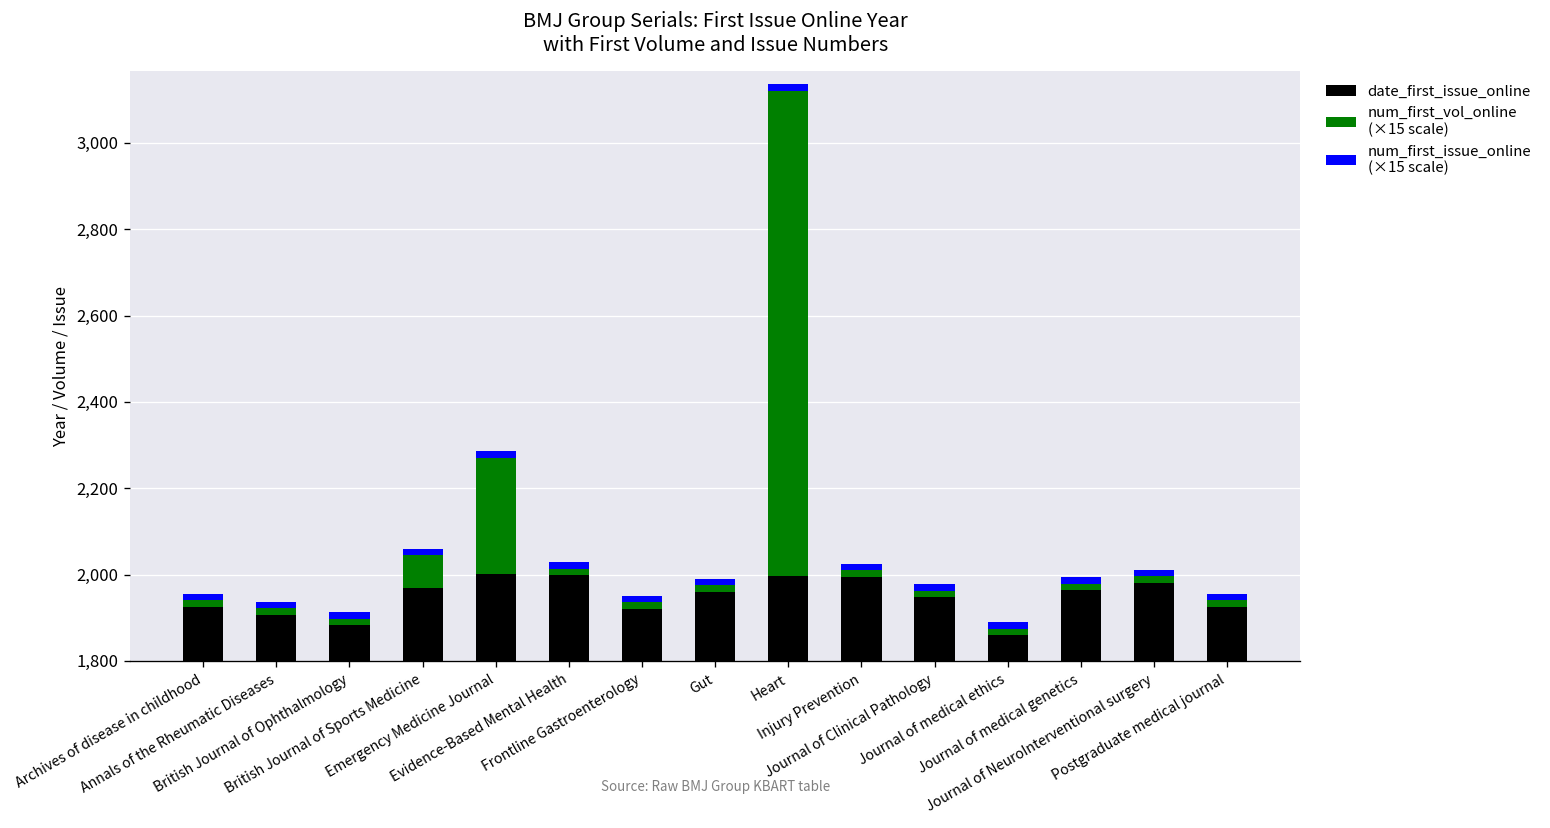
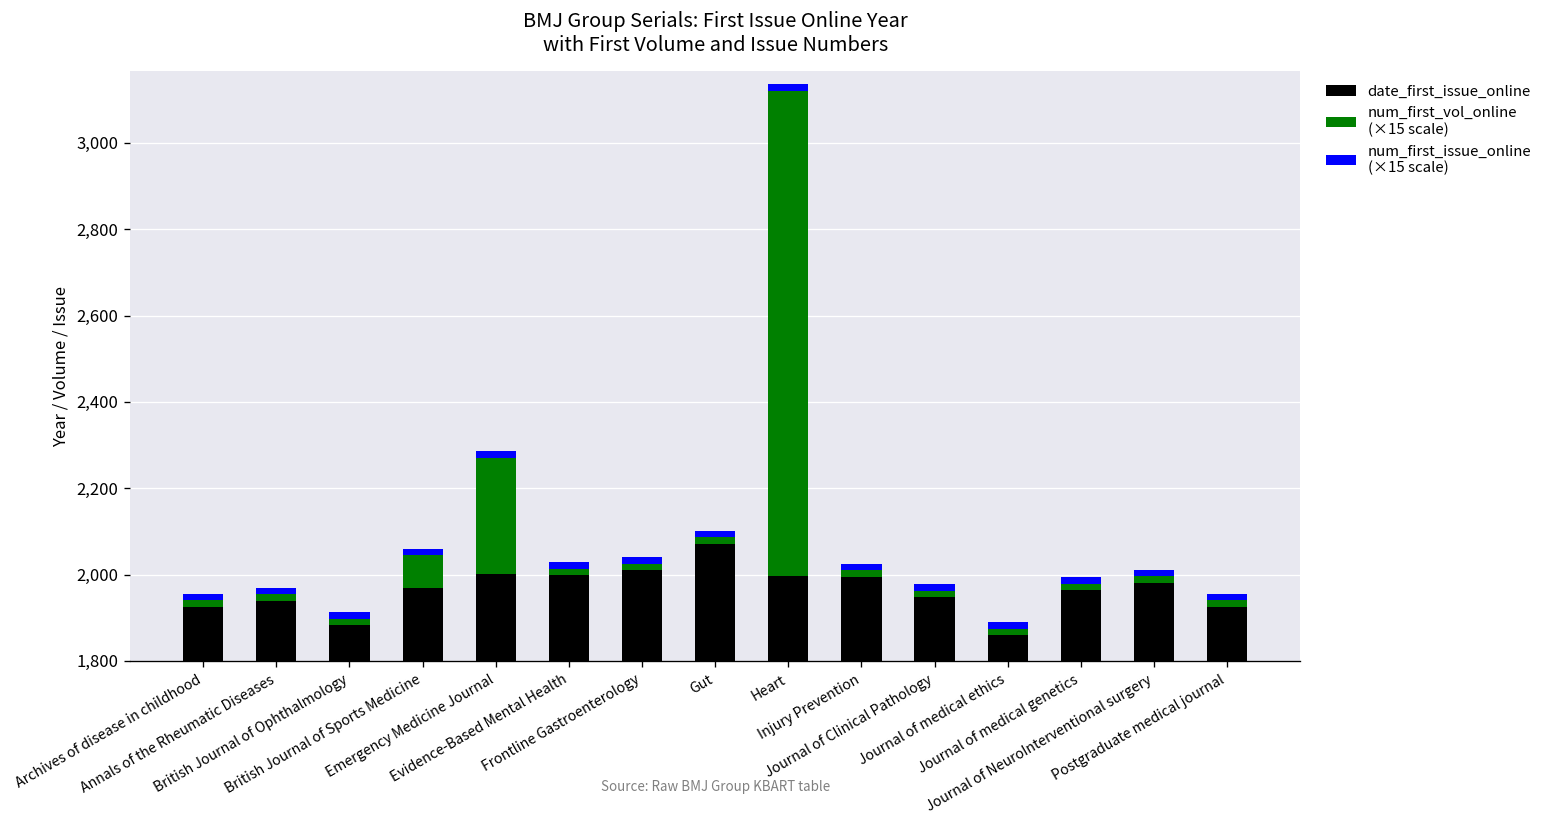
date_first_issue_online, Annals of the Rheumatic Diseases: 1,910 -> 1,940
date_first_issue_online, Frontline Gastroenterology: 1,920 -> 2,010
date_first_issue_online, Gut: 1,960 -> 2,070
